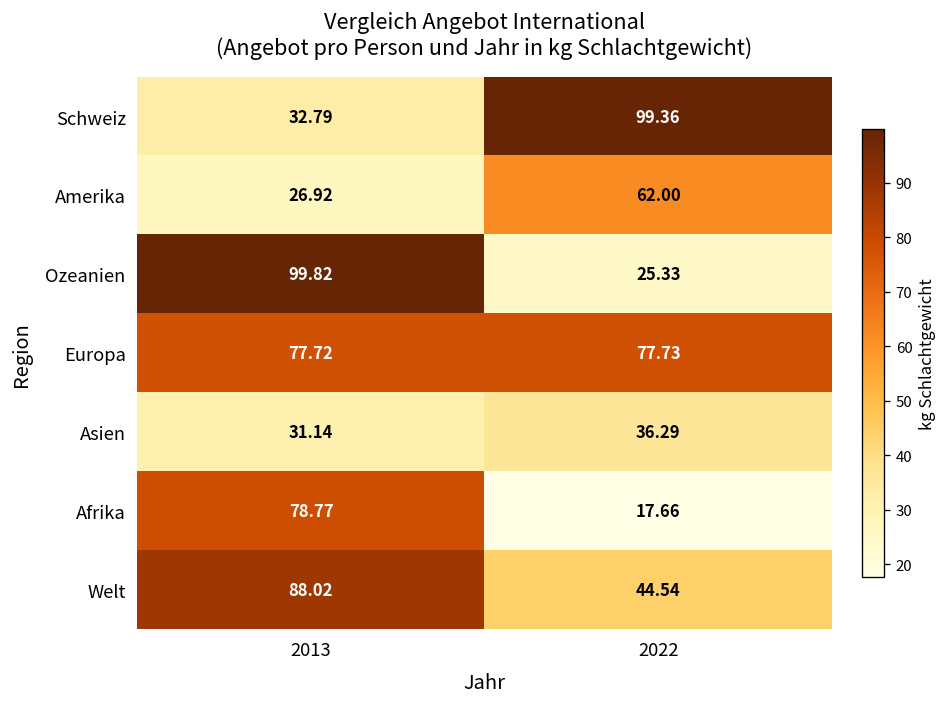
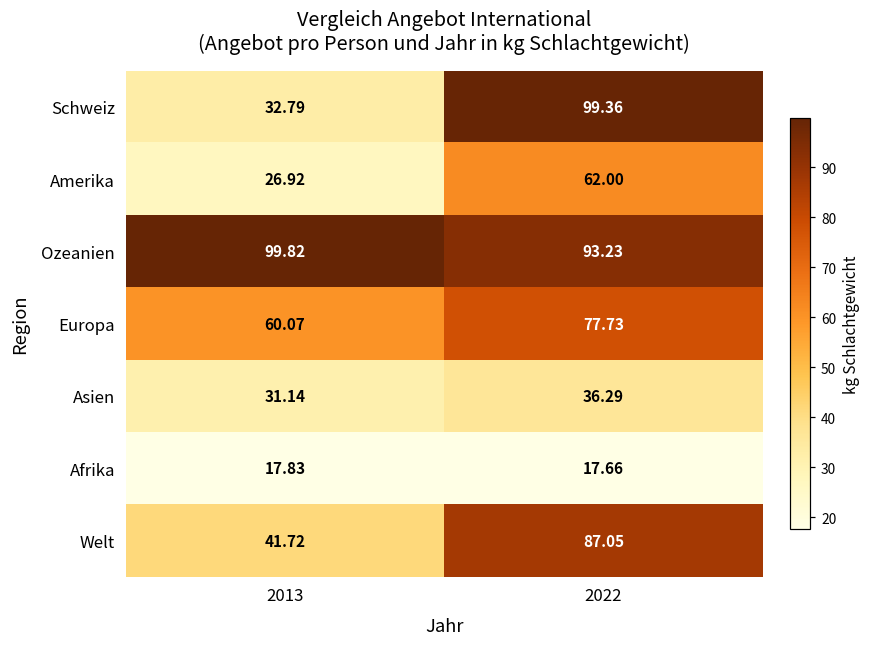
Ozeanien, 2022: 25.33 -> 93.23
Europa, 2013: 77.72 -> 60.07
Afrika, 2013: 78.77 -> 17.83
Welt, 2013: 88.02 -> 41.72
Welt, 2022: 44.54 -> 87.05
